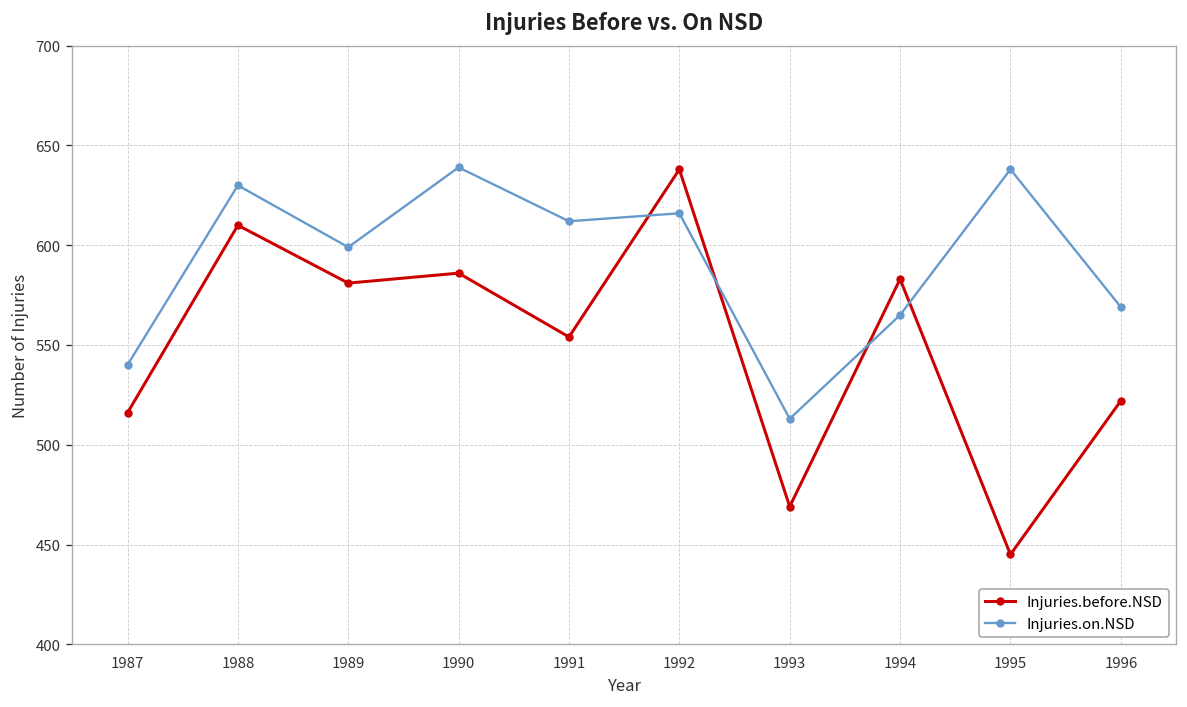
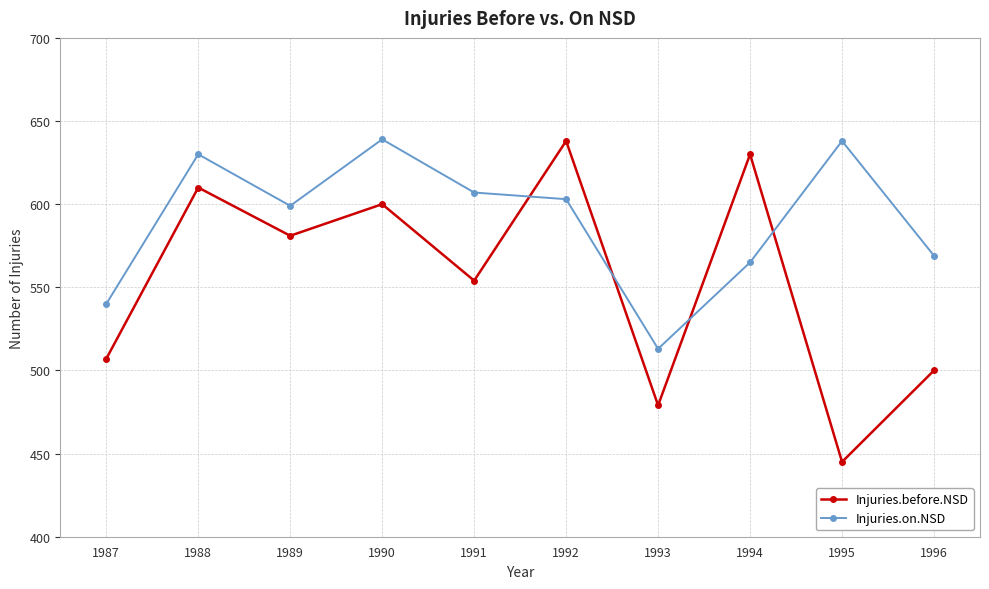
Injuries.before.NSD, 1987: 516 -> 507
Injuries.before.NSD, 1990: 586 -> 600
Injuries.on.NSD, 1991: 612 -> 607
Injuries.on.NSD, 1992: 616 -> 603
Injuries.before.NSD, 1993: 469 -> 479
Injuries.before.NSD, 1994: 583 -> 630
Injuries.before.NSD, 1996: 522 -> 500
